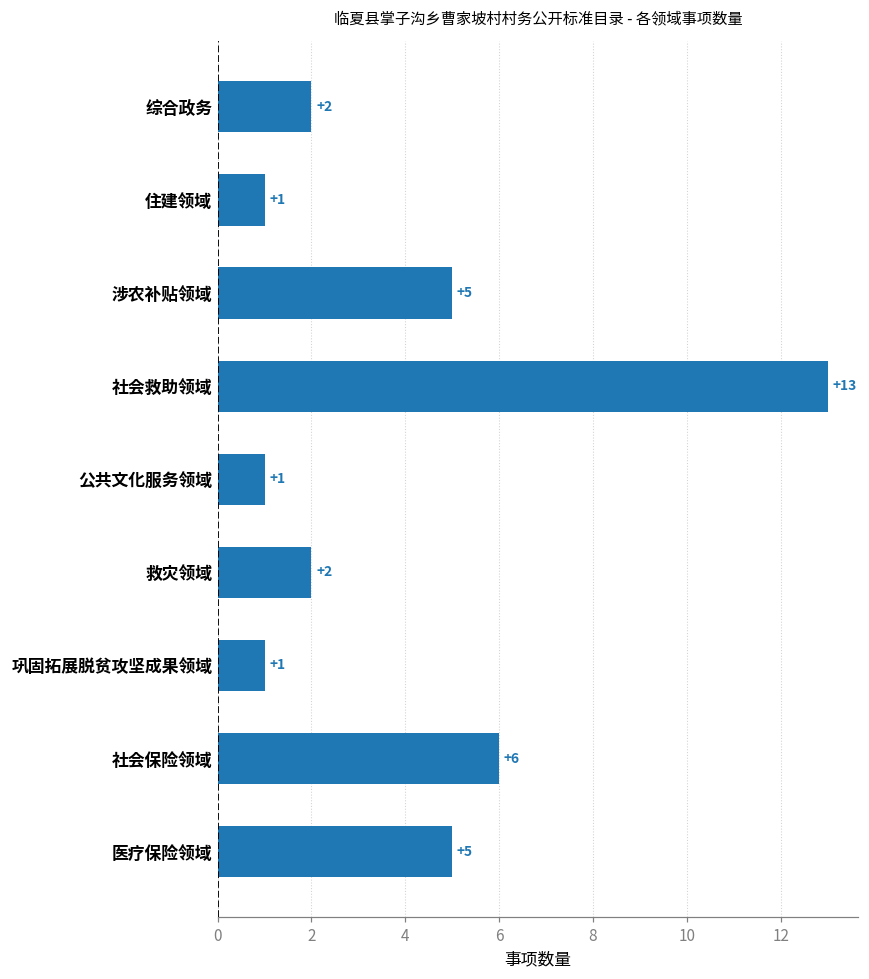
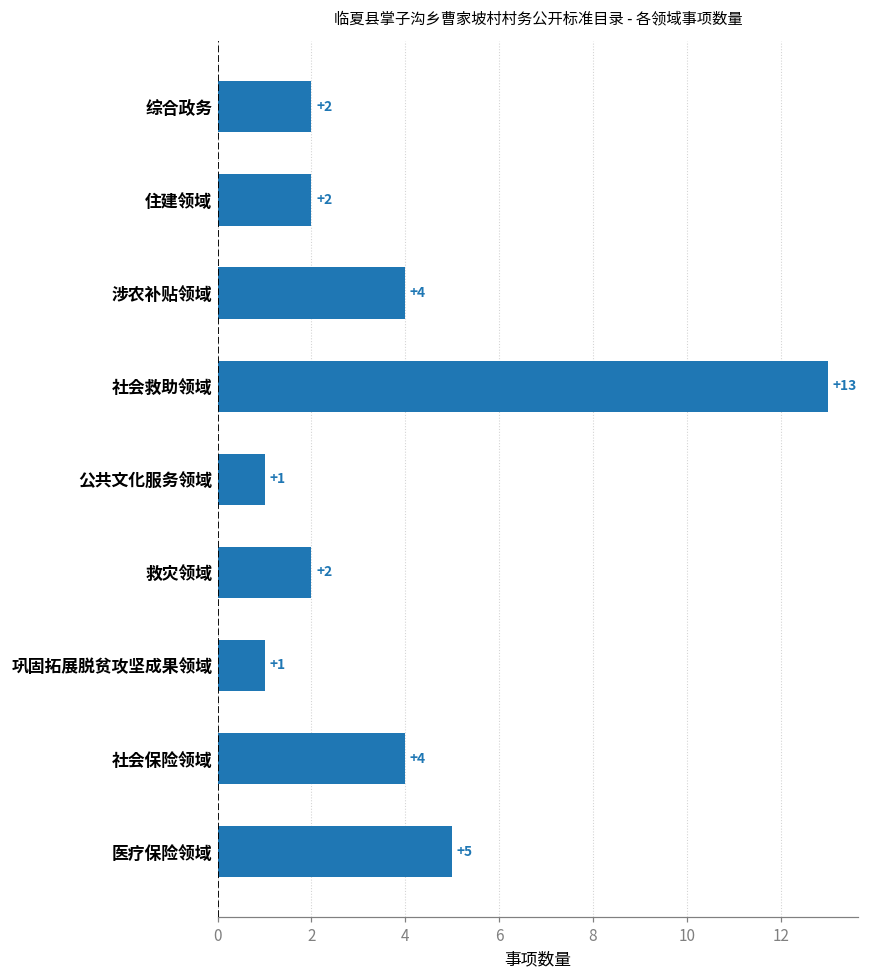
住建领域: +1 -> +2
涉农补贴领域: +5 -> +4
社会保险领域: +6 -> +4
